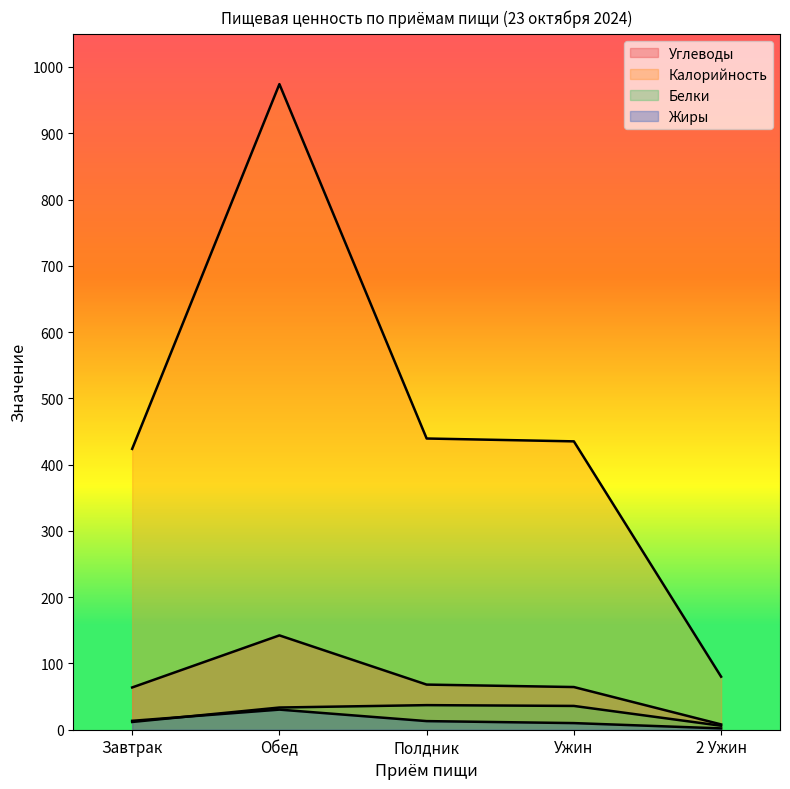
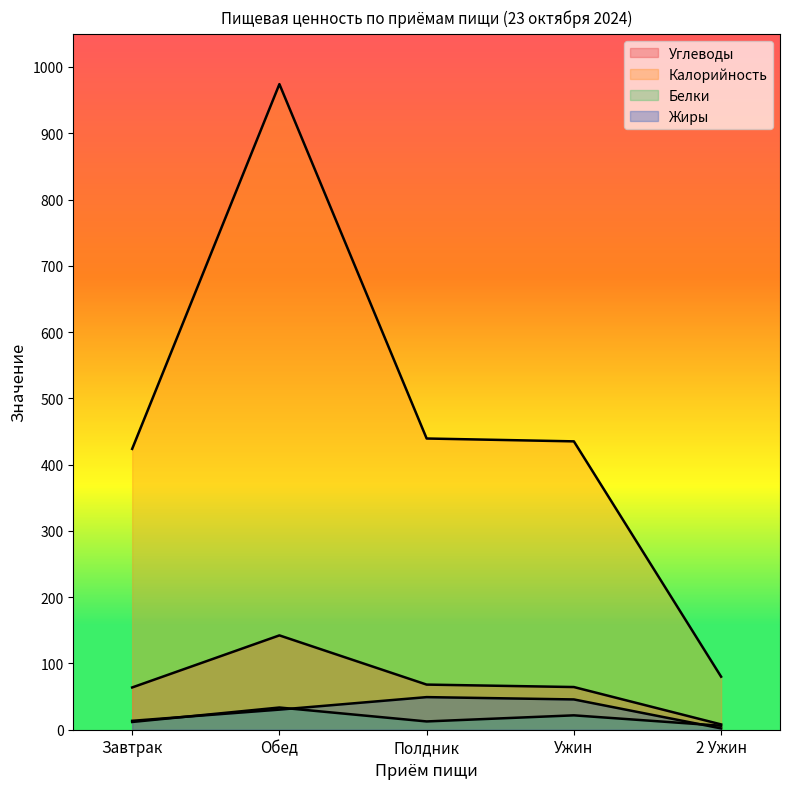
Белки, Полдник: 40 -> 10
Жиры, Полдник: 10 -> 50
Белки, Ужин: 40 -> 20
Жиры, Ужин: 10 -> 50
